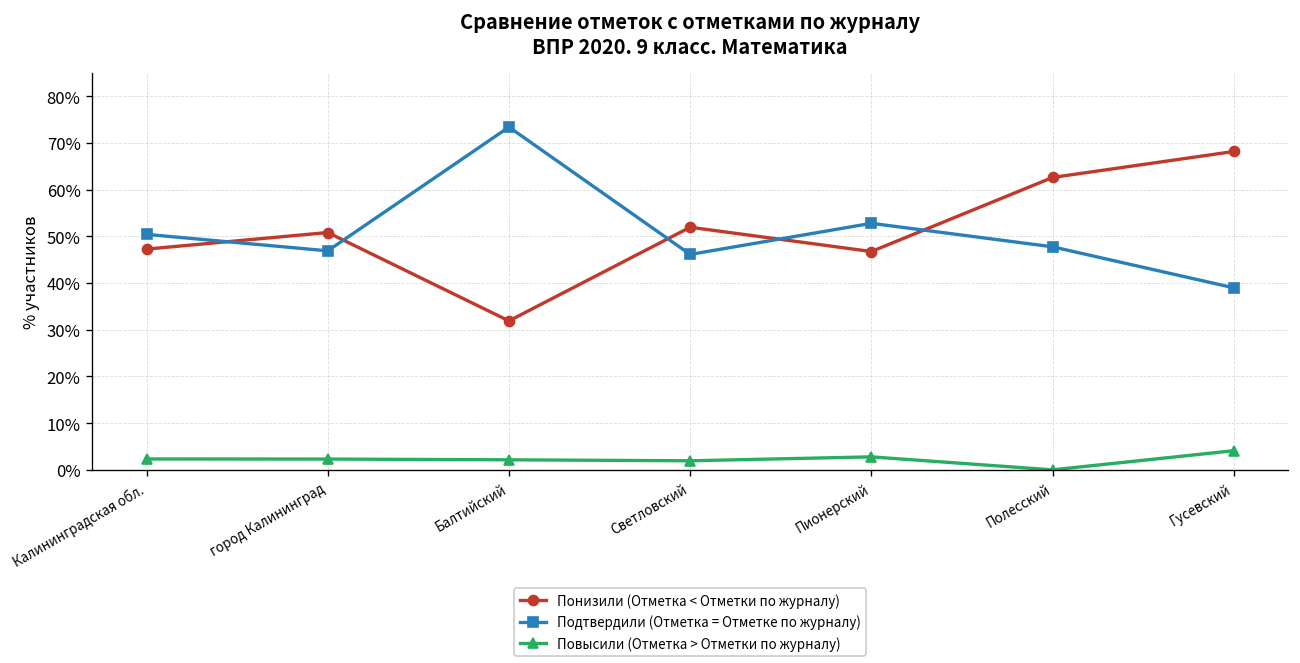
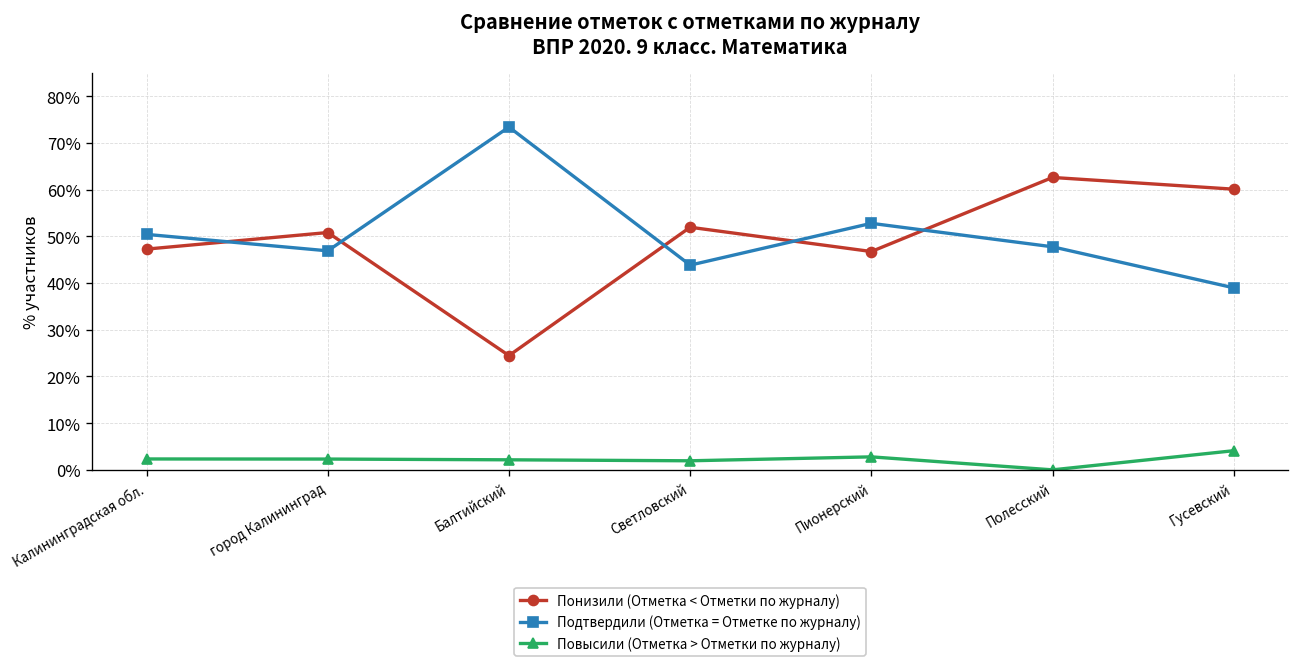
Понизили (Отметка < Отметки по журналу), Балтийский: 32% -> 24%
Подтвердили (Отметка = Отметке по журналу), Светловский: 46% -> 44%
Понизили (Отметка < Отметки по журналу), Гусевский: 68% -> 60%
